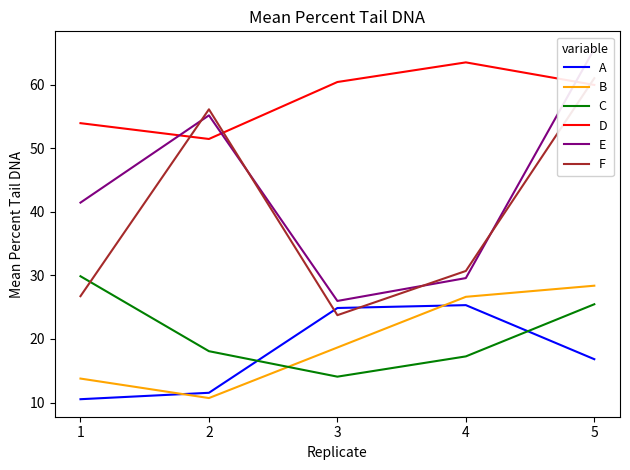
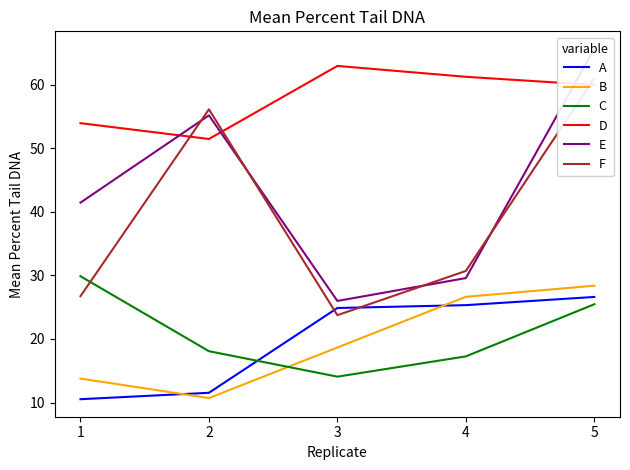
D, 3: 60 -> 63
D, 4: 64 -> 61
A, 5: 17 -> 27
